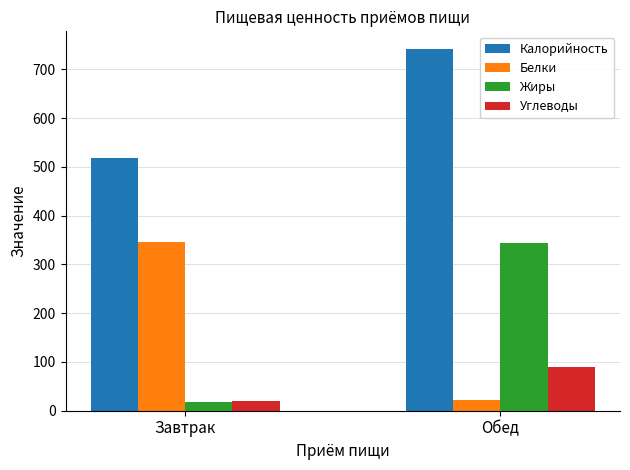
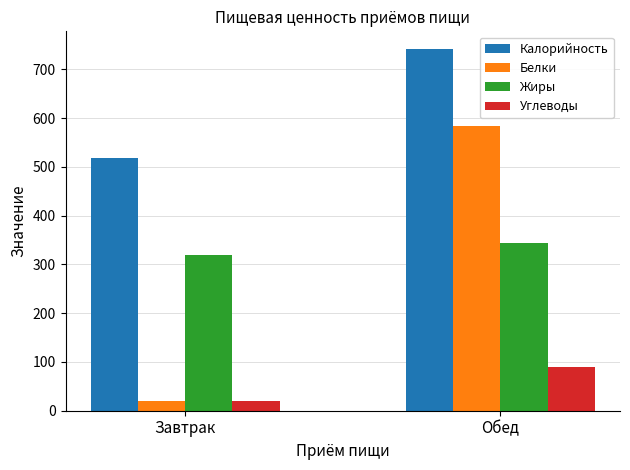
Белки, Завтрак: 350 -> 20
Жиры, Завтрак: 20 -> 320
Белки, Обед: 20 -> 580
